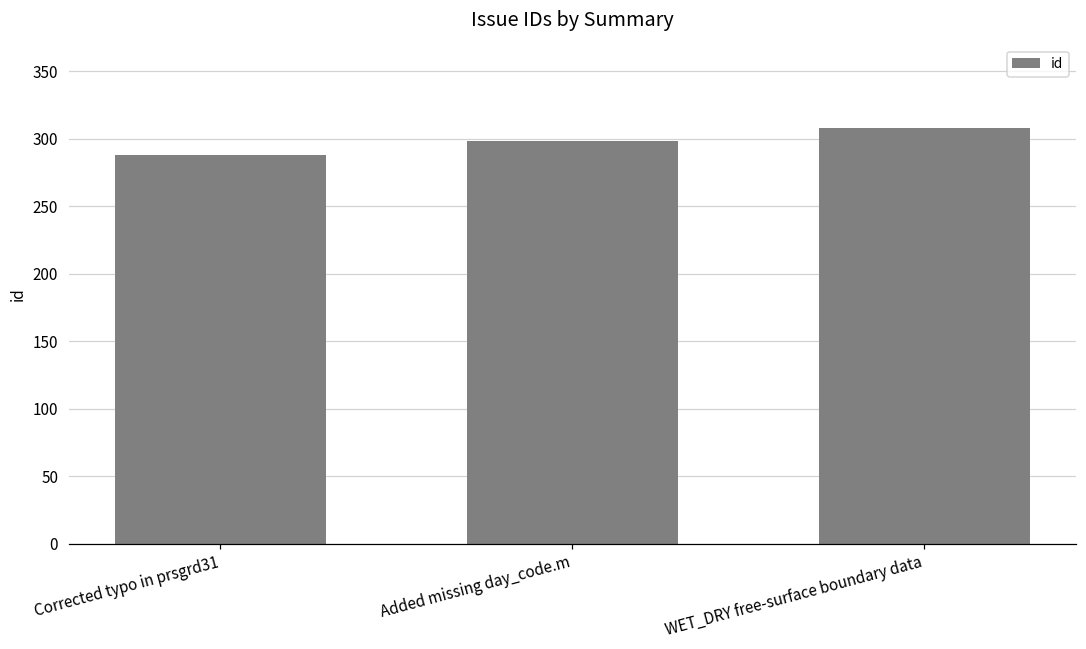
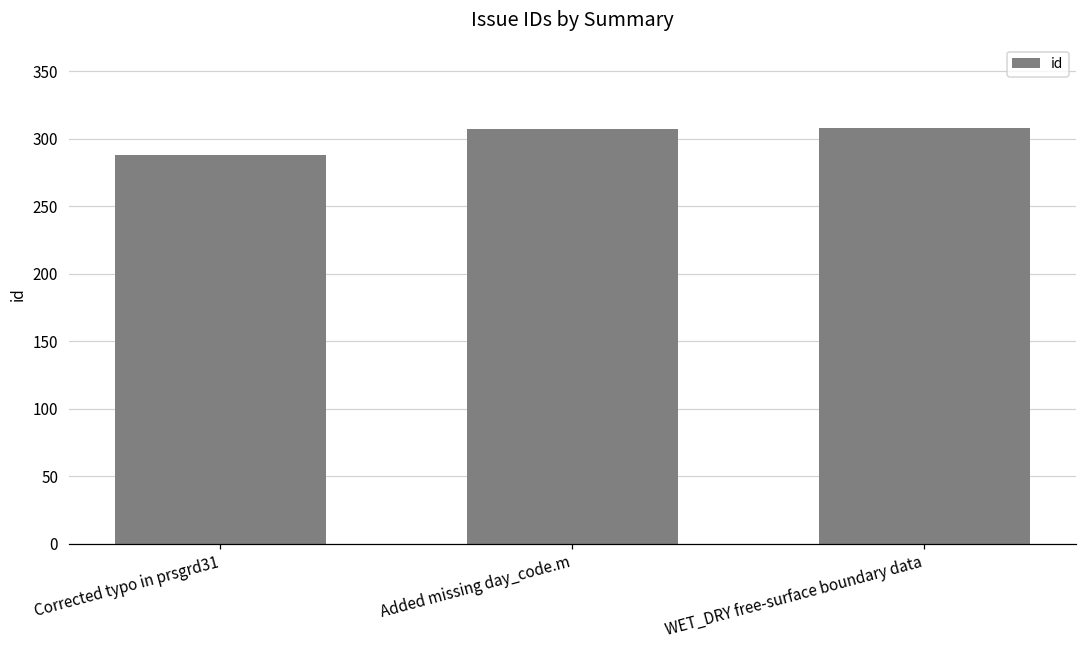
Added missing day_code.m: 298 -> 307
